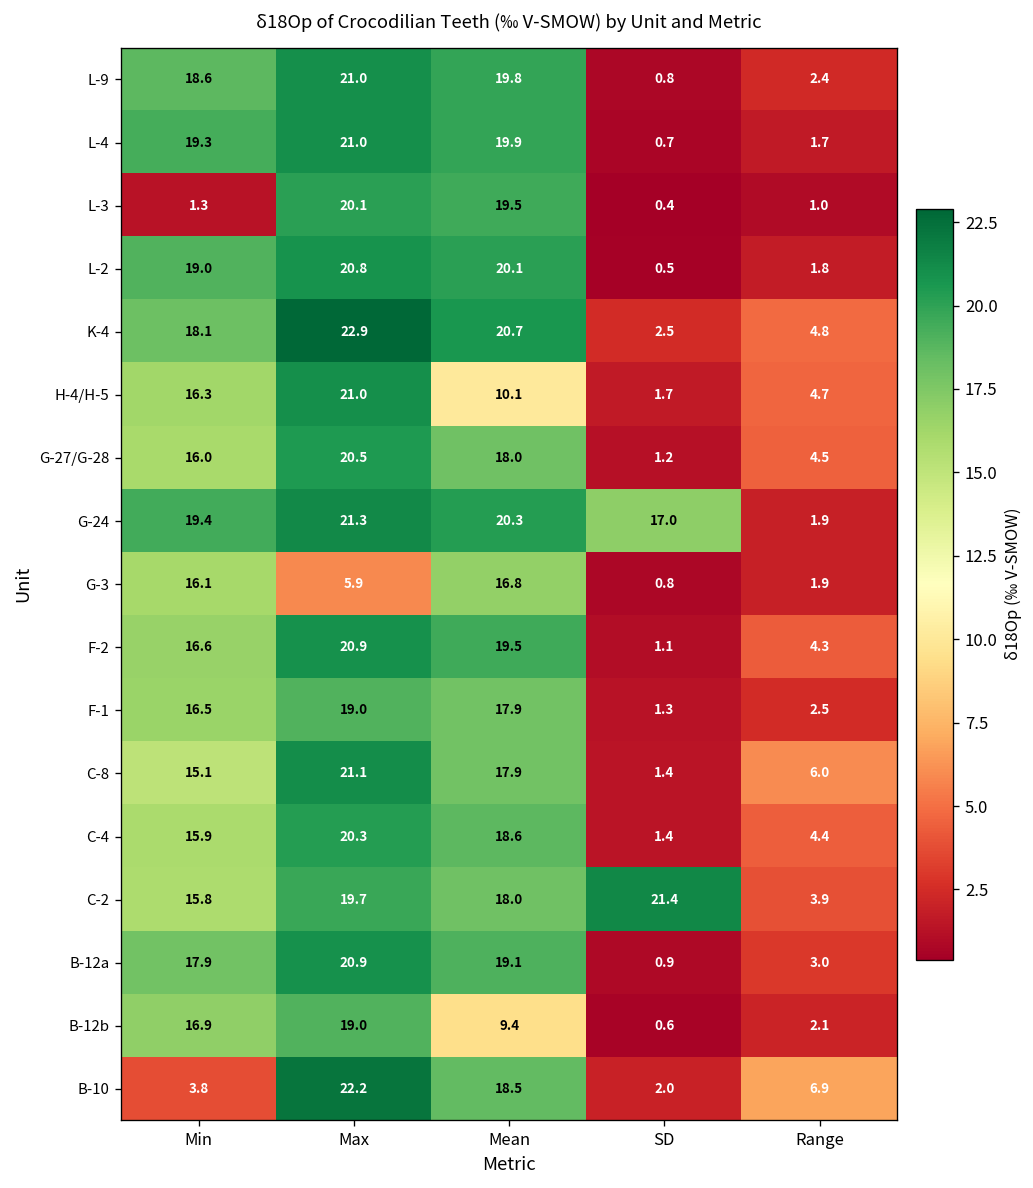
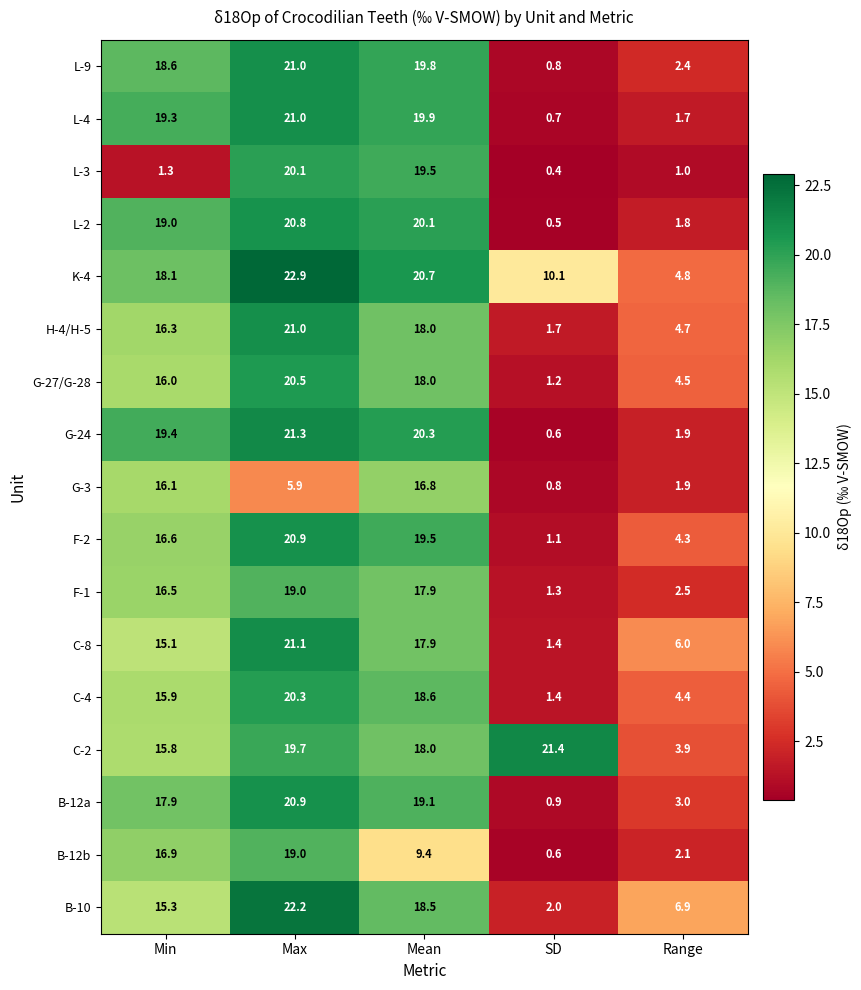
K-4, SD: 2.5 -> 10.1
H-4/H-5, Mean: 10.1 -> 18.0
G-24, SD: 17.0 -> 0.6
B-10, Min: 3.8 -> 15.3
